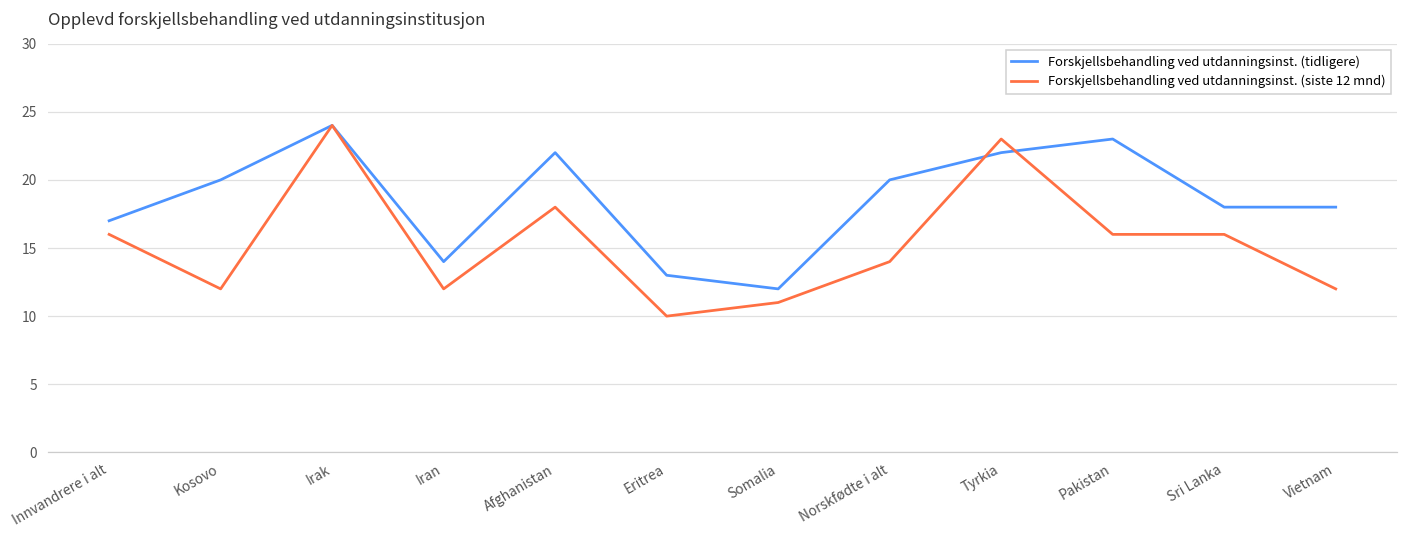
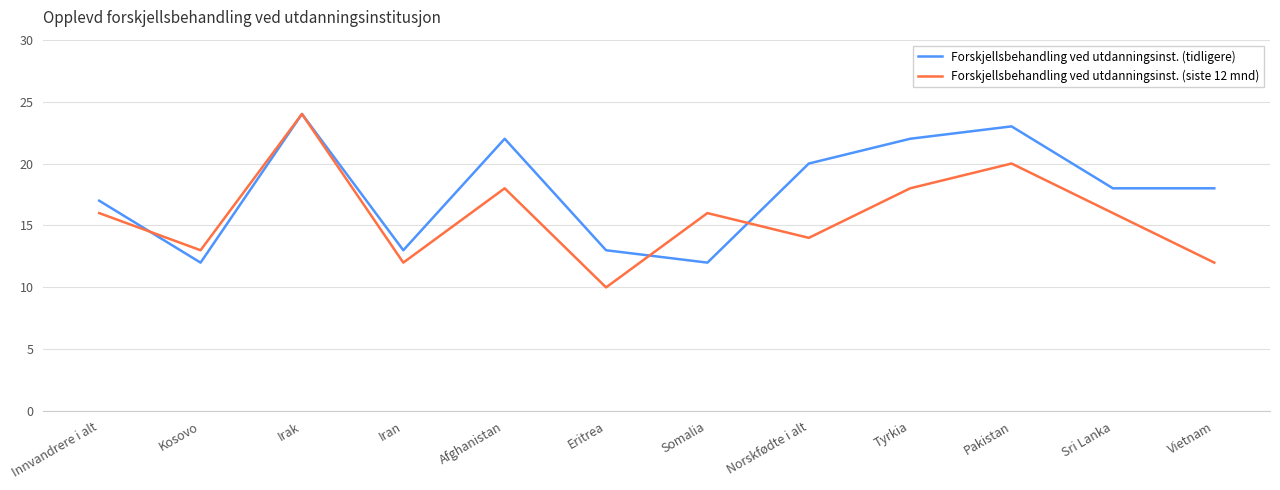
Forskjellsbehandling ved utdanningsinst. (tidligere), Kosovo: 20 -> 12
Forskjellsbehandling ved utdanningsinst. (siste 12 mnd), Kosovo: 12 -> 13
Forskjellsbehandling ved utdanningsinst. (tidligere), Iran: 14 -> 13
Forskjellsbehandling ved utdanningsinst. (siste 12 mnd), Somalia: 11 -> 16
Forskjellsbehandling ved utdanningsinst. (siste 12 mnd), Tyrkia: 23 -> 18
Forskjellsbehandling ved utdanningsinst. (siste 12 mnd), Pakistan: 16 -> 20
